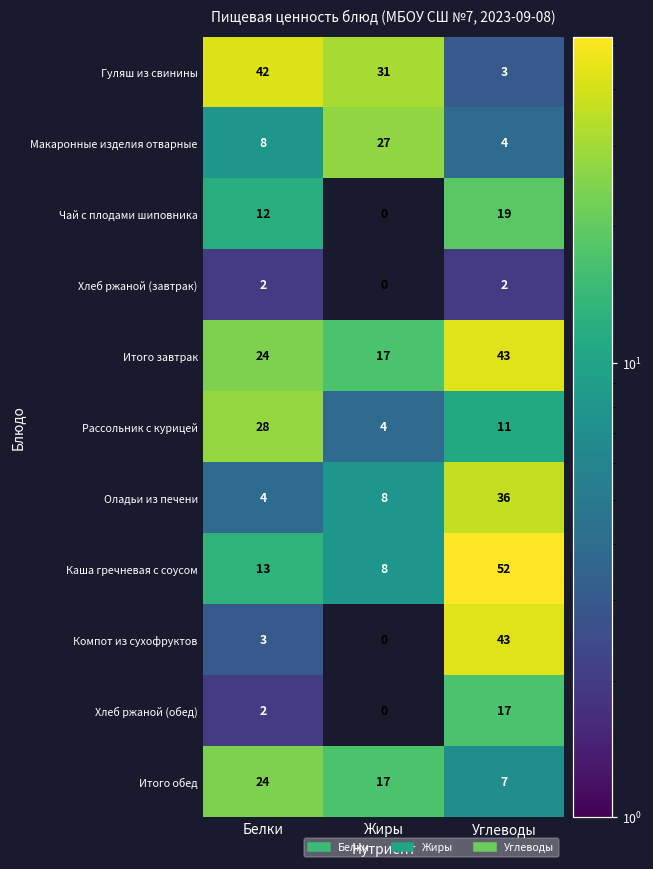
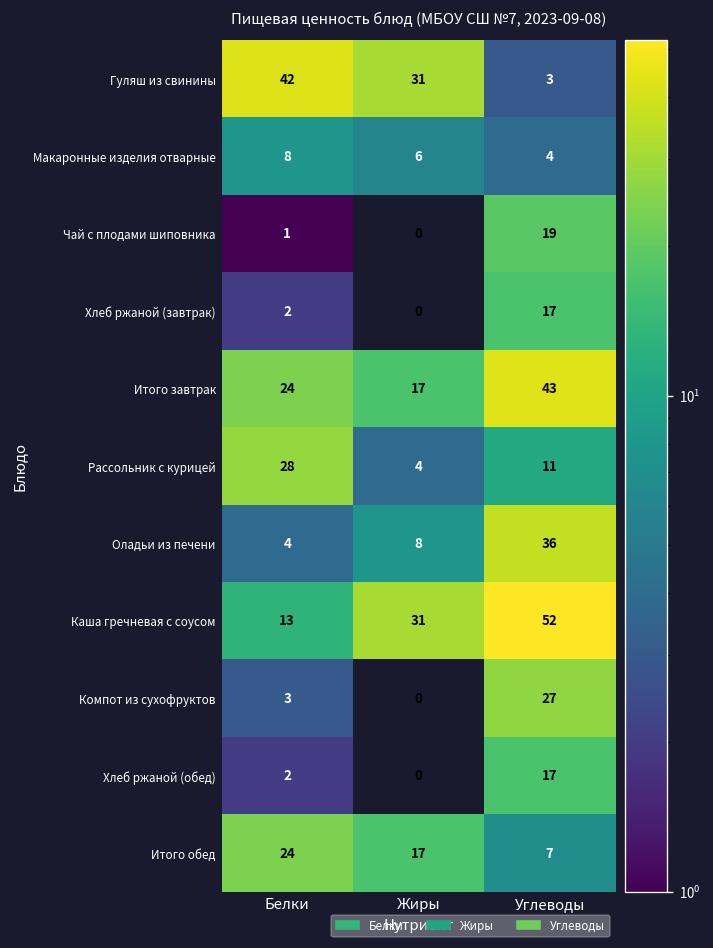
Макаронные изделия отварные, Жиры: 27 -> 6
Чай с плодами шиповника, Белки: 12 -> 1
Хлеб ржаной (завтрак), Углеводы: 2 -> 17
Каша гречневая с соусом, Жиры: 8 -> 31
Компот из сухофруктов, Углеводы: 43 -> 27
